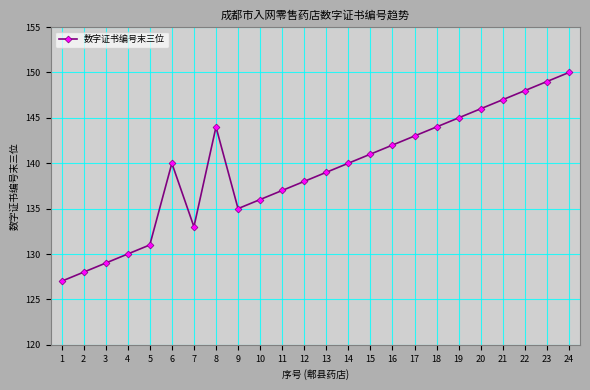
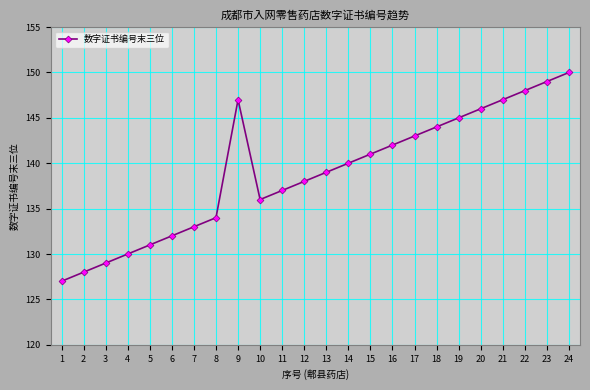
6: 140 -> 132
8: 144 -> 134
9: 135 -> 147
